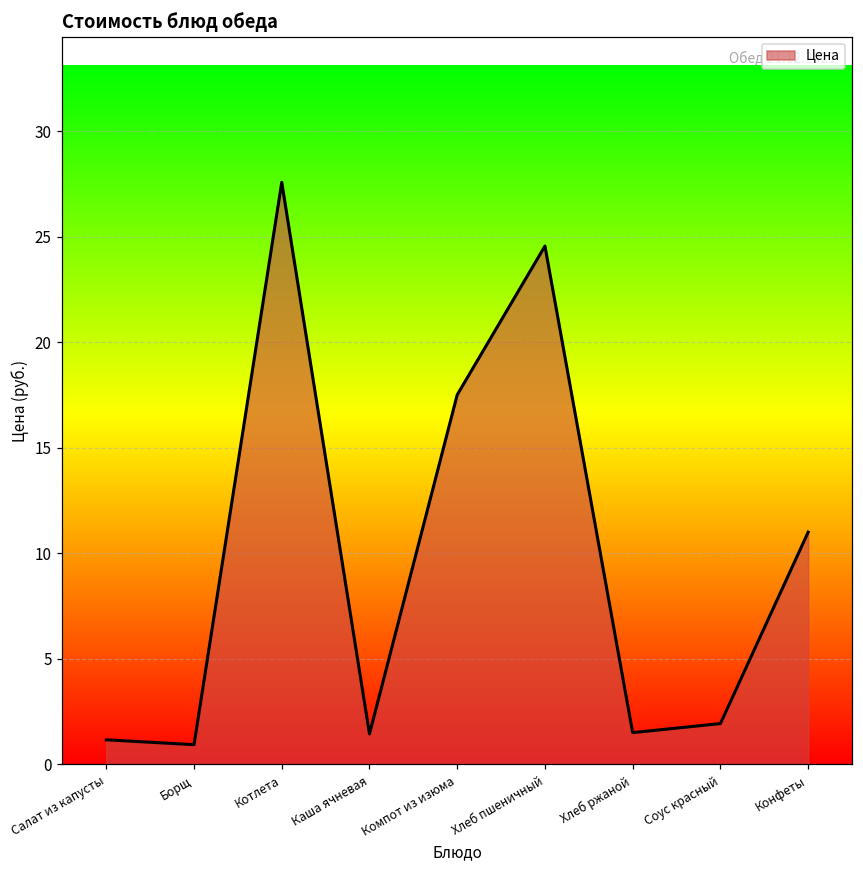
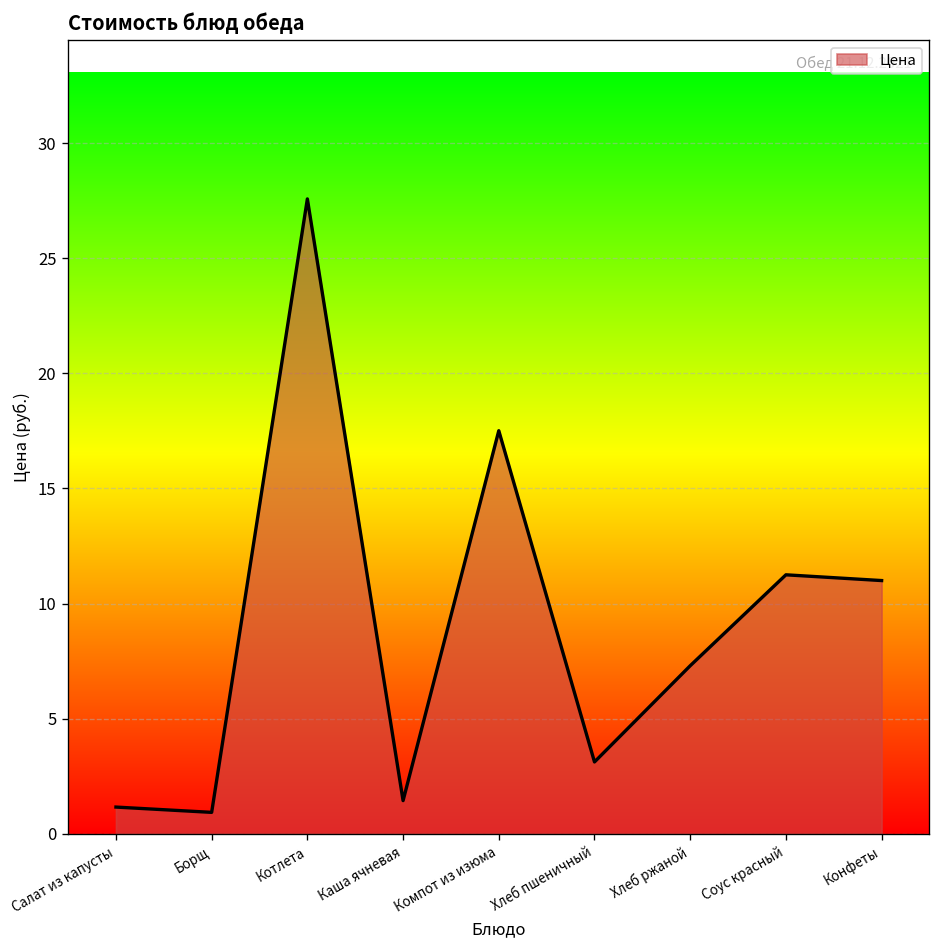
Хлеб пшеничный: 24.6 -> 3.1
Хлеб ржаной: 1.5 -> 7.3
Соус красный: 1.9 -> 11.3
